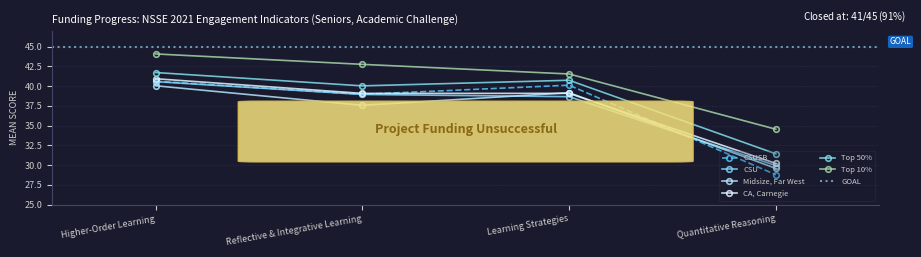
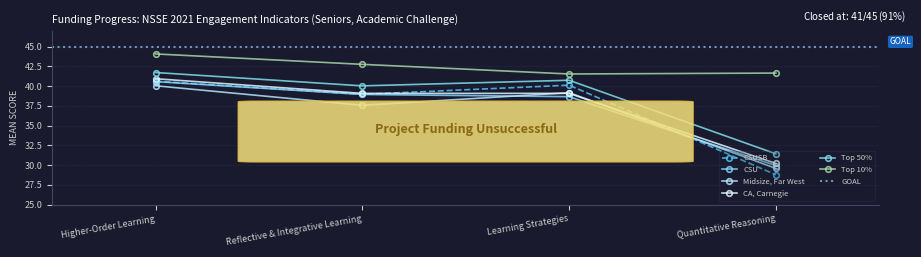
Top 10%, Quantitative Reasoning: 35 -> 42
